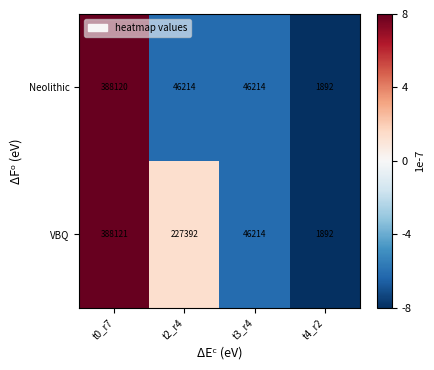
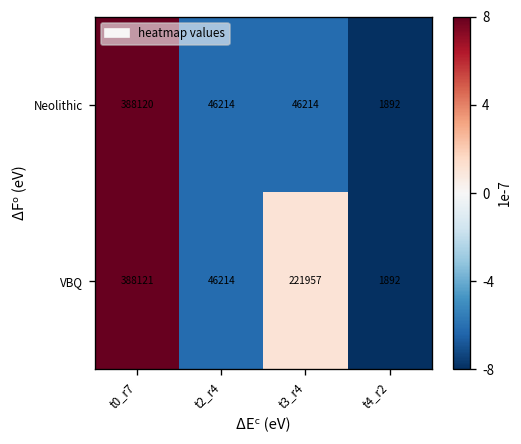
VBQ, t2_r4: 227392 -> 46214
VBQ, t3_r4: 46214 -> 221957
